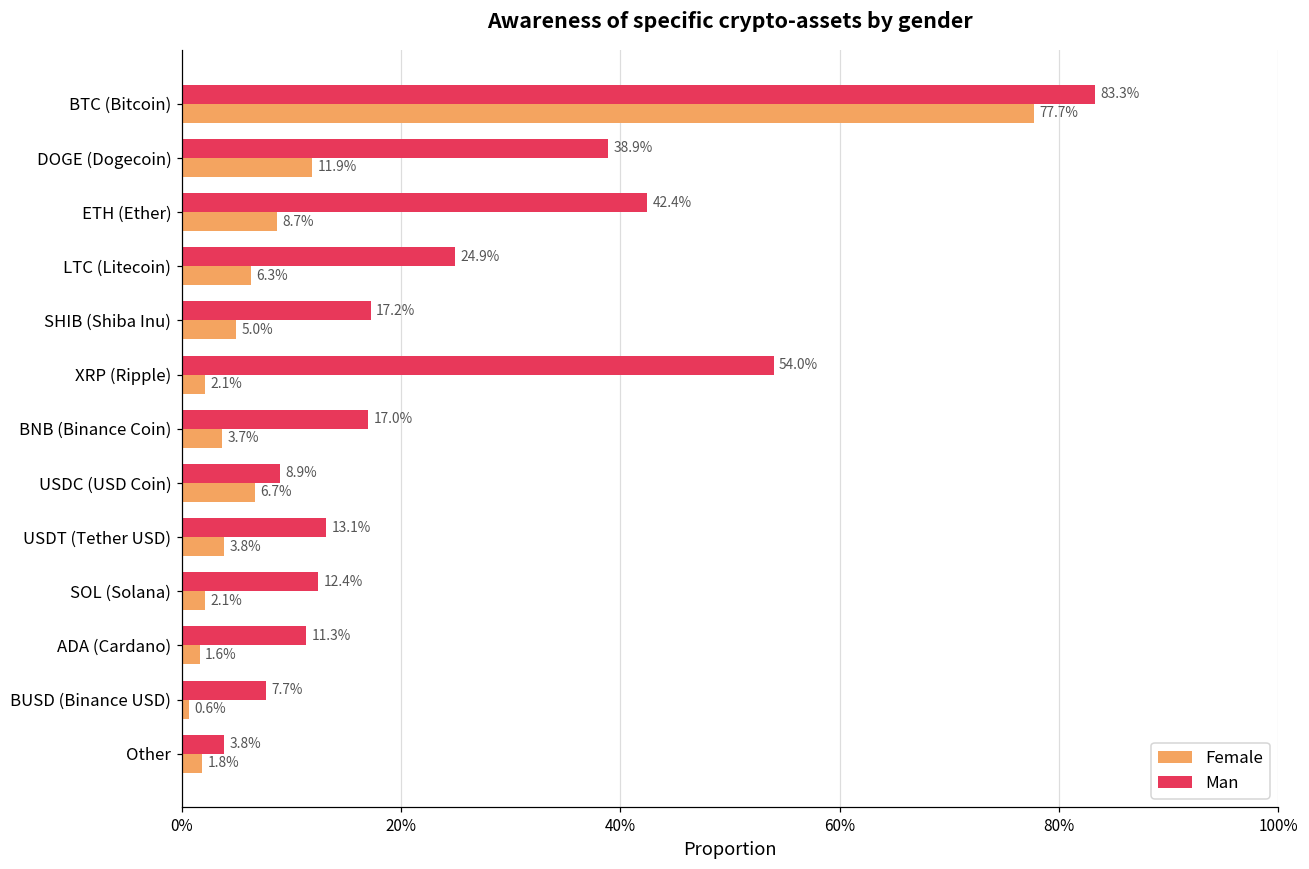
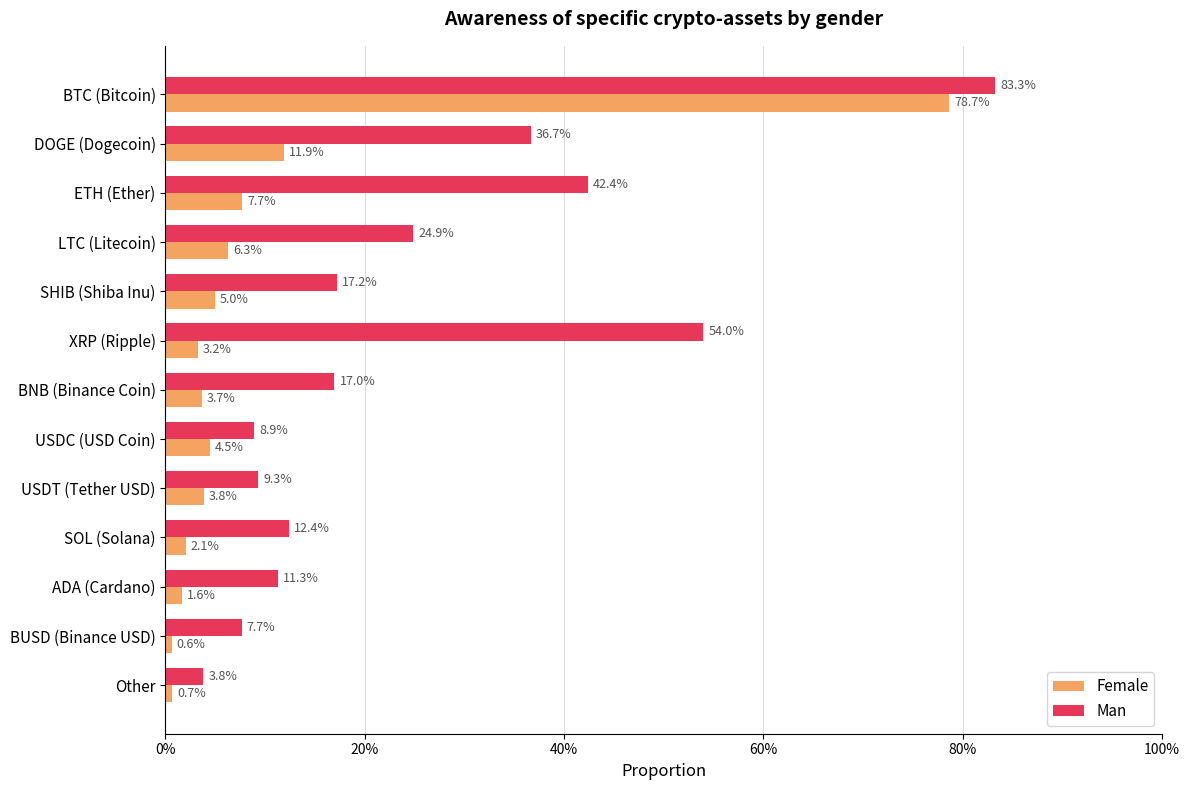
Female, BTC (Bitcoin): 77.7% -> 78.7%
Man, DOGE (Dogecoin): 38.9% -> 36.7%
Female, ETH (Ether): 8.7% -> 7.7%
Female, XRP (Ripple): 2.1% -> 3.2%
Female, USDC (USD Coin): 6.7% -> 4.5%
Man, USDT (Tether USD): 13.1% -> 9.3%
Female, Other: 1.8% -> 0.7%
